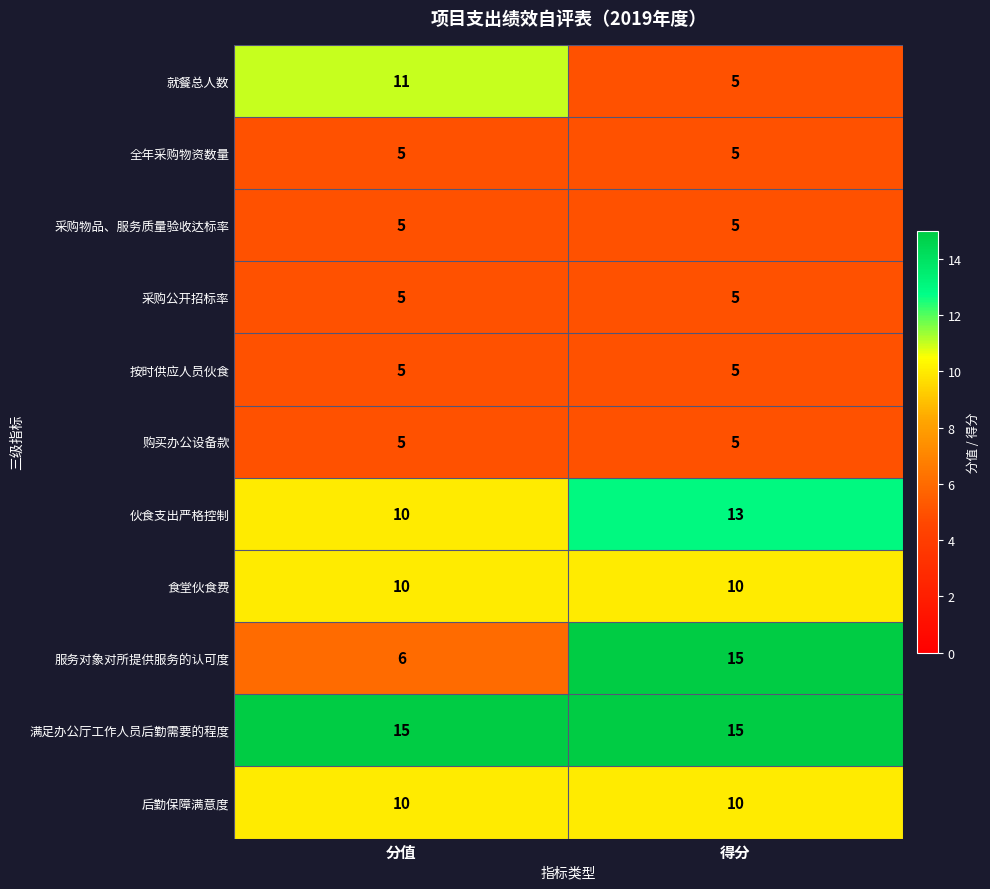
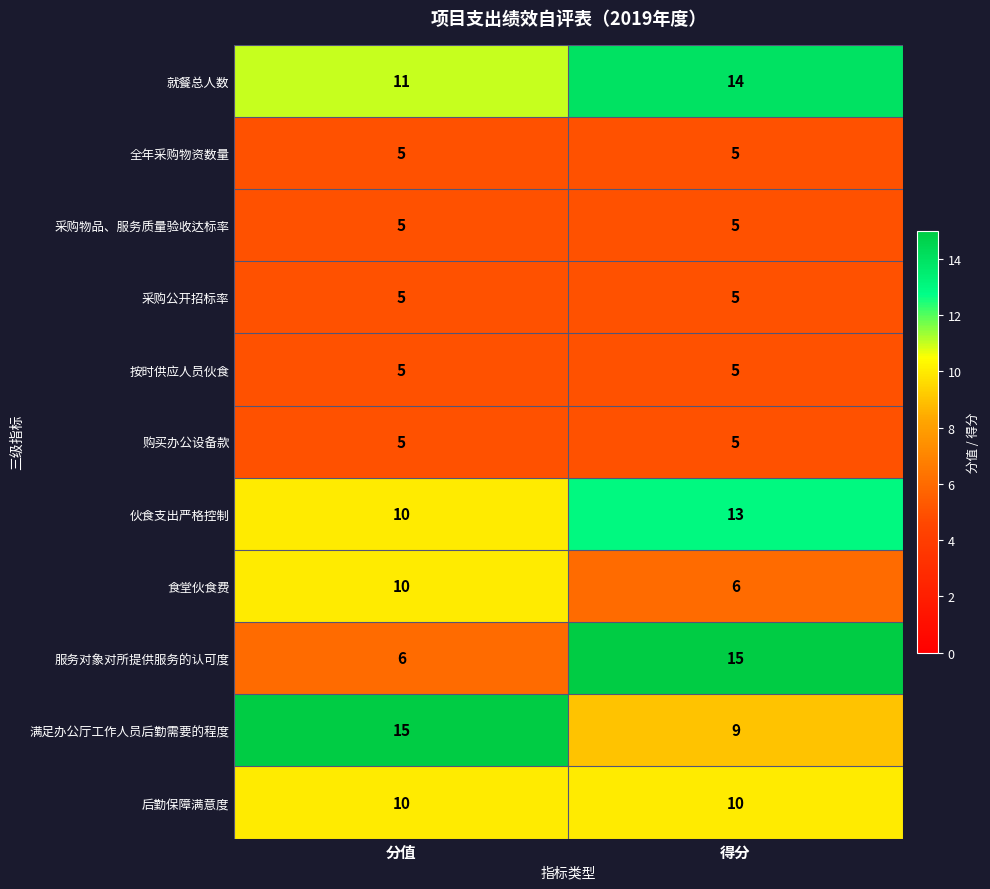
就餐总人数, 得分: 5 -> 14
食堂伙食费, 得分: 10 -> 6
满足办公厅工作人员后勤需要的程度, 得分: 15 -> 9
